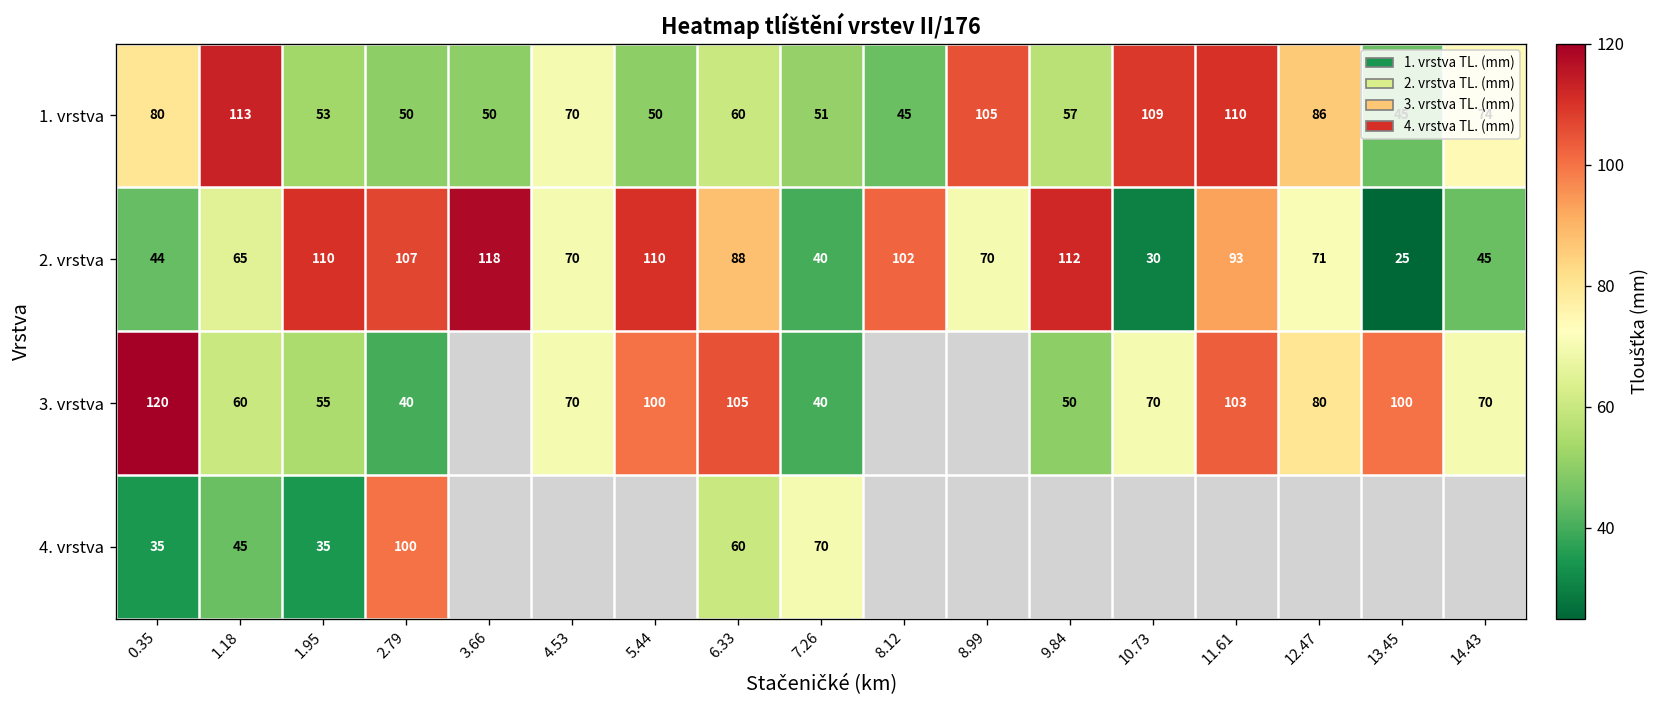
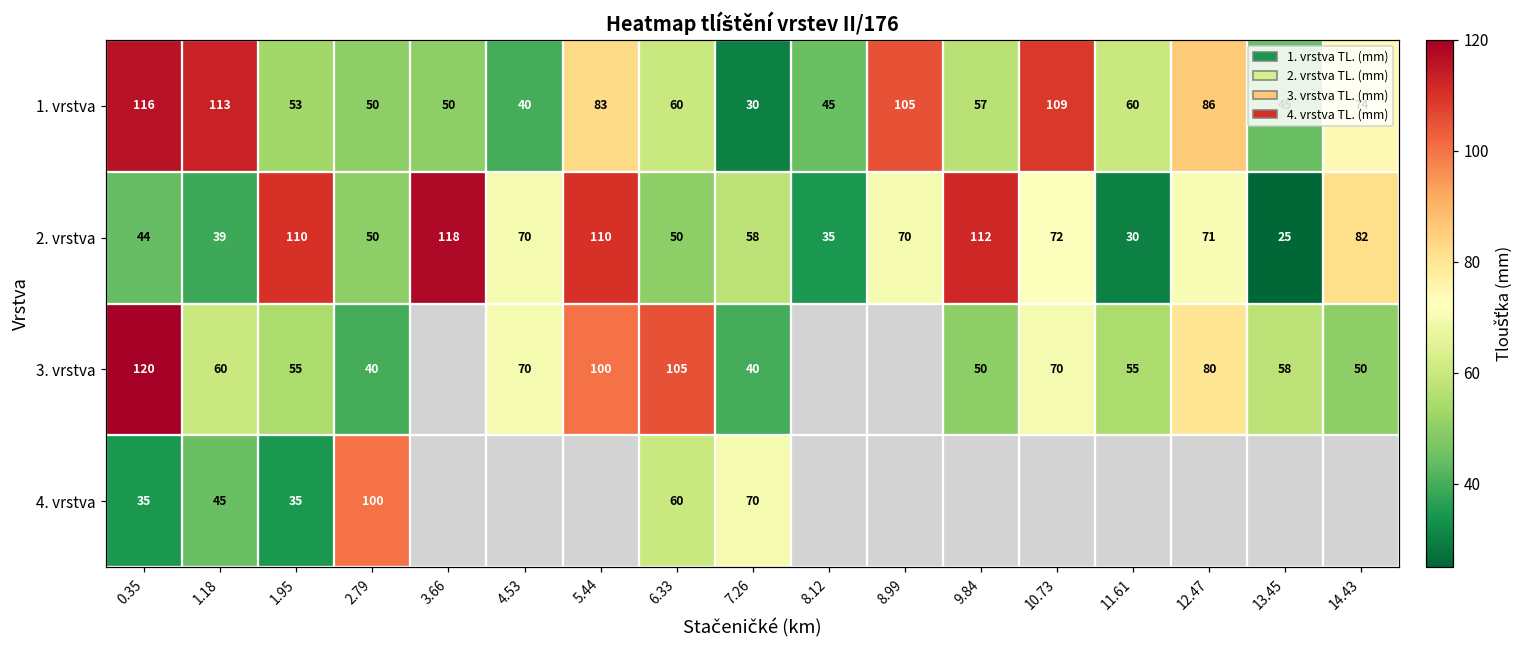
1. vrstva, 0.35: 80 -> 116
1. vrstva, 4.53: 70 -> 40
1. vrstva, 5.44: 50 -> 83
1. vrstva, 7.26: 51 -> 30
1. vrstva, 11.61: 110 -> 60
2. vrstva, 1.18: 65 -> 39
2. vrstva, 2.79: 107 -> 50
2. vrstva, 6.33: 88 -> 50
2. vrstva, 7.26: 40 -> 58
2. vrstva, 8.12: 102 -> 35
2. vrstva, 10.73: 30 -> 72
2. vrstva, 11.61: 93 -> 30
2. vrstva, 14.43: 45 -> 82
3. vrstva, 11.61: 103 -> 55
3. vrstva, 13.45: 100 -> 58
3. vrstva, 14.43: 70 -> 50
